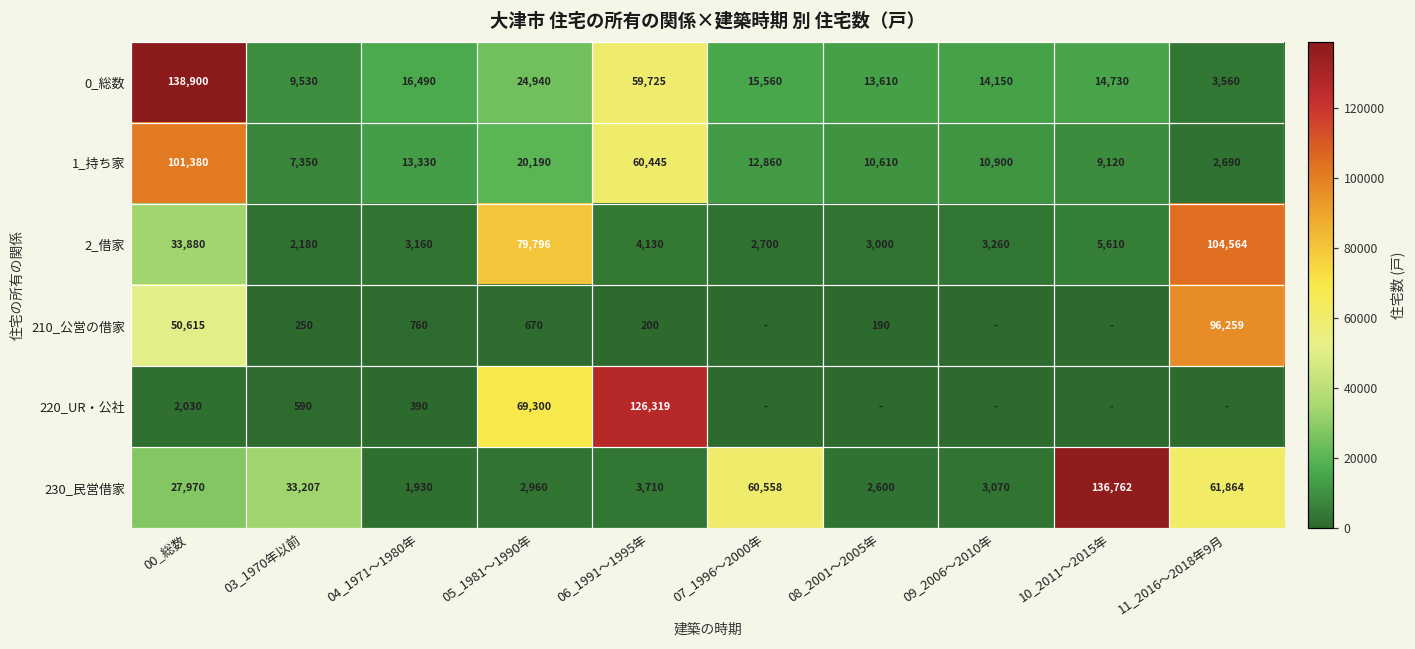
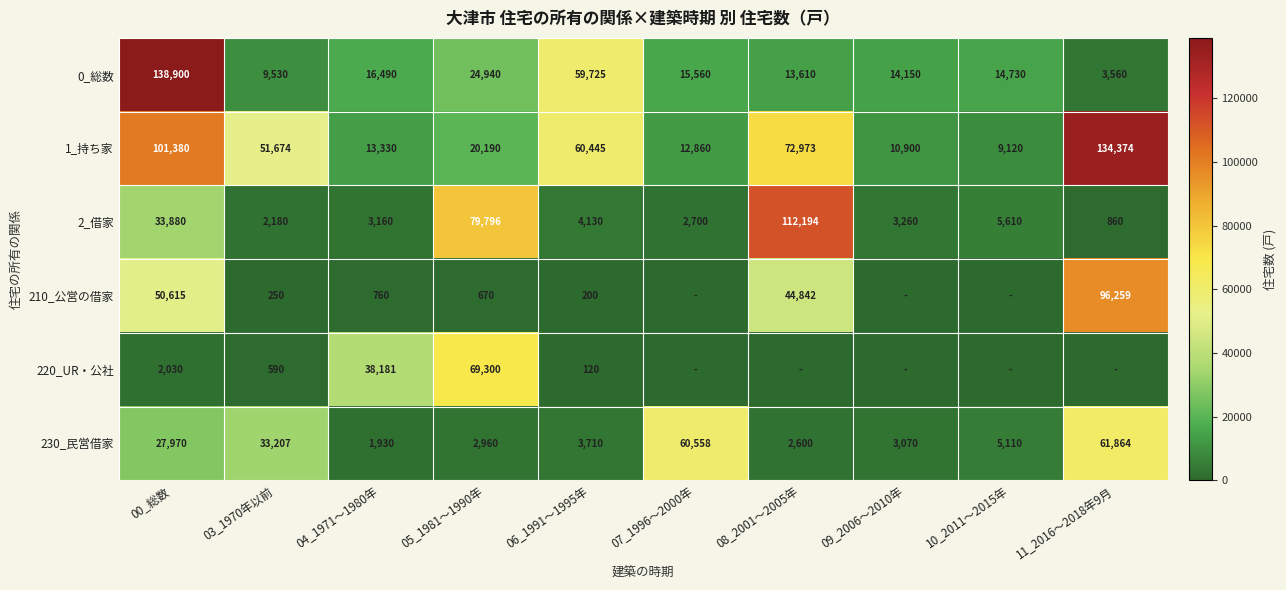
1_持ち家, 03_1970年以前: 7,350 -> 51,674
1_持ち家, 08_2001～2005年: 10,610 -> 72,973
1_持ち家, 11_2016～2018年9月: 2,690 -> 134,374
2_借家, 08_2001～2005年: 3,000 -> 112,194
2_借家, 11_2016～2018年9月: 104,564 -> 860
210_公営の借家, 08_2001～2005年: 190 -> 44,842
220_UR・公社, 04_1971～1980年: 390 -> 38,181
220_UR・公社, 06_1991～1995年: 126,319 -> 120
230_民営借家, 10_2011～2015年: 136,762 -> 5,110
